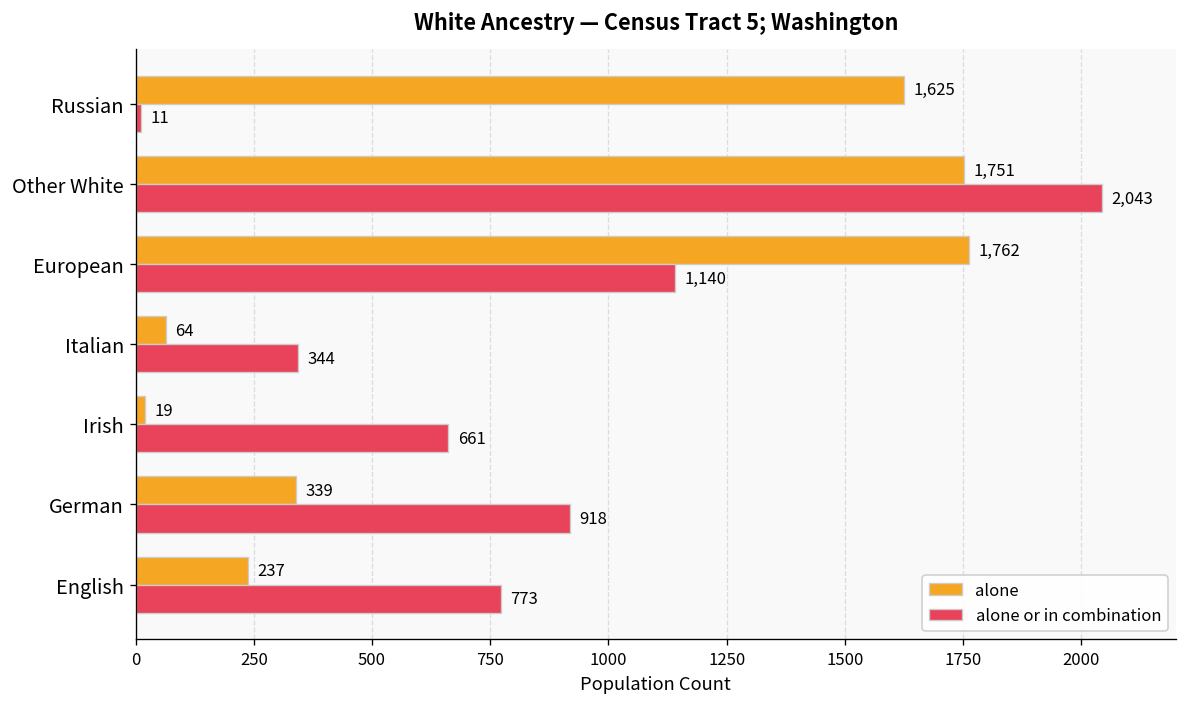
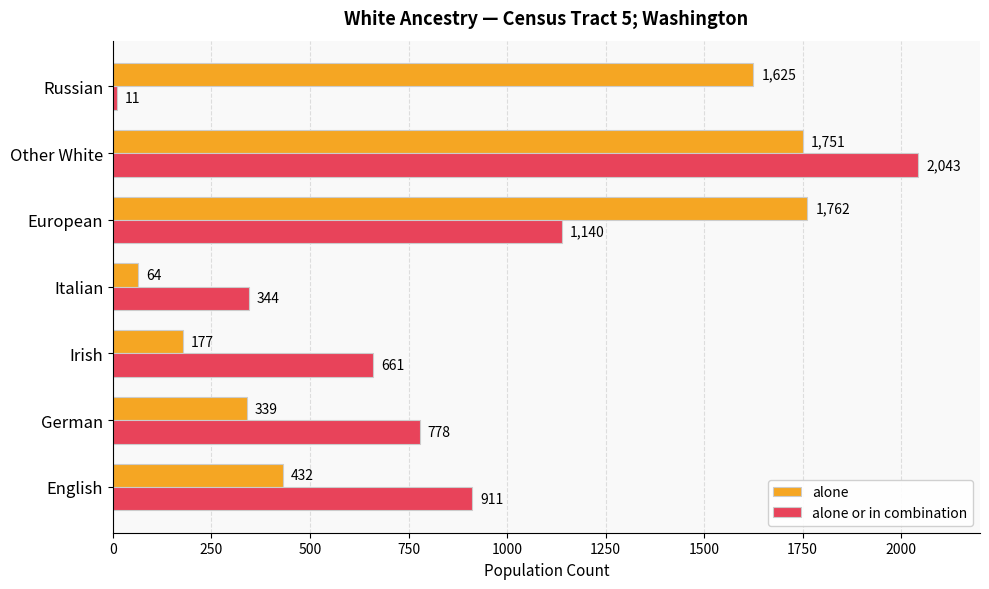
alone, Irish: 19 -> 177
alone or in combination, German: 918 -> 778
alone, English: 237 -> 432
alone or in combination, English: 773 -> 911
